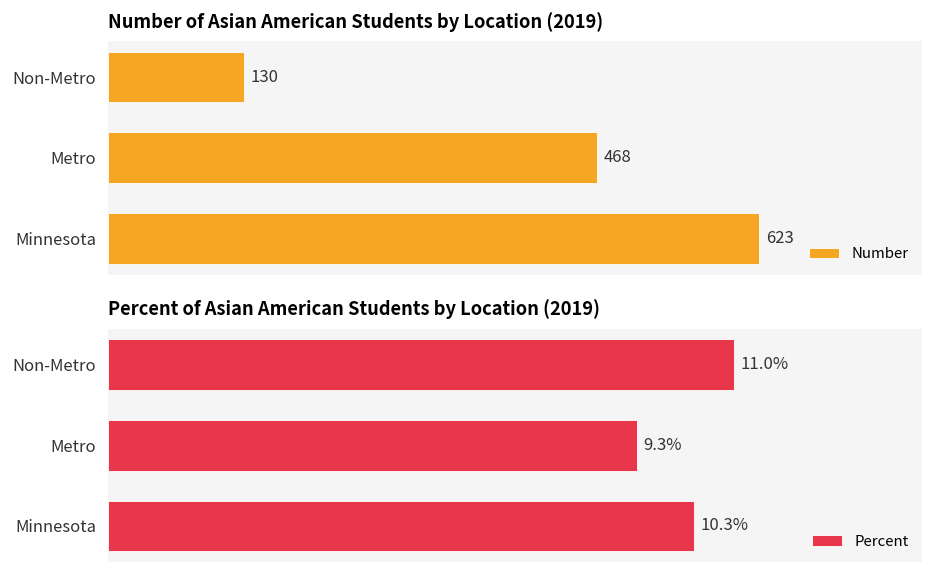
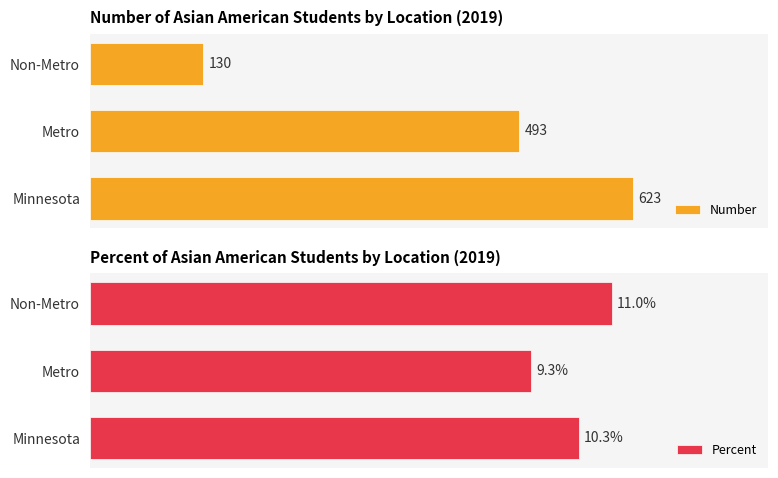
Number of Asian American Students by Location (2019), Metro: 468 -> 493
